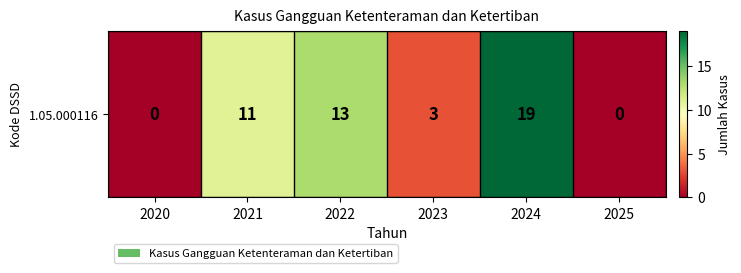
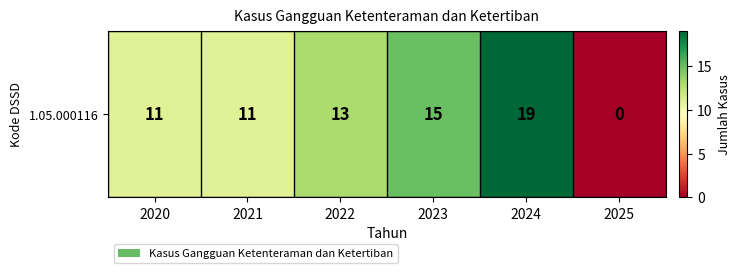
1.05.000116, 2020: 0 -> 11
1.05.000116, 2023: 3 -> 15
